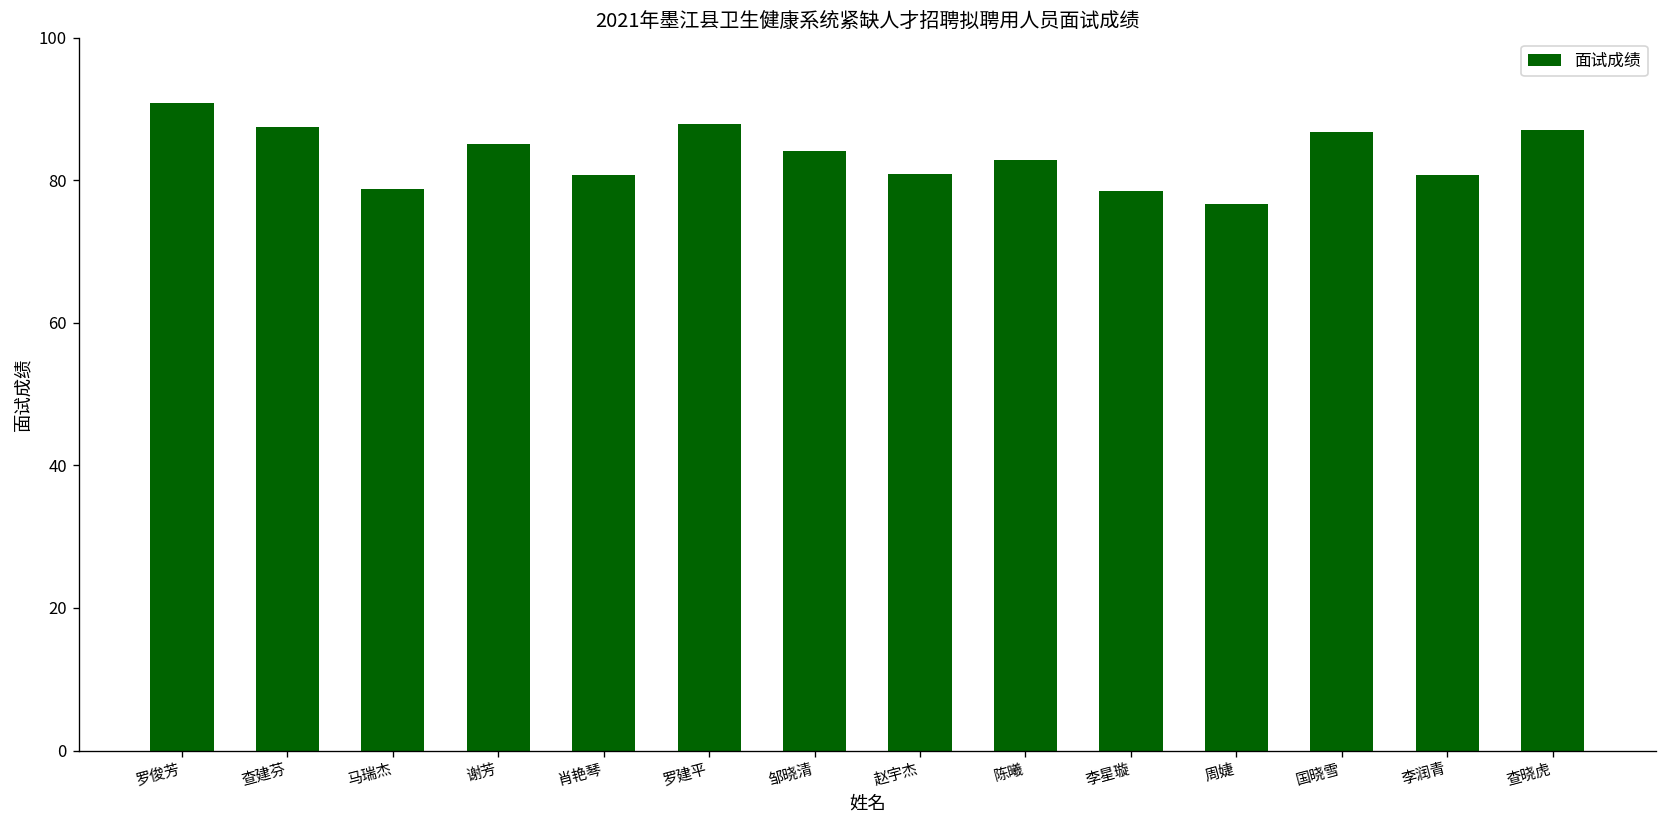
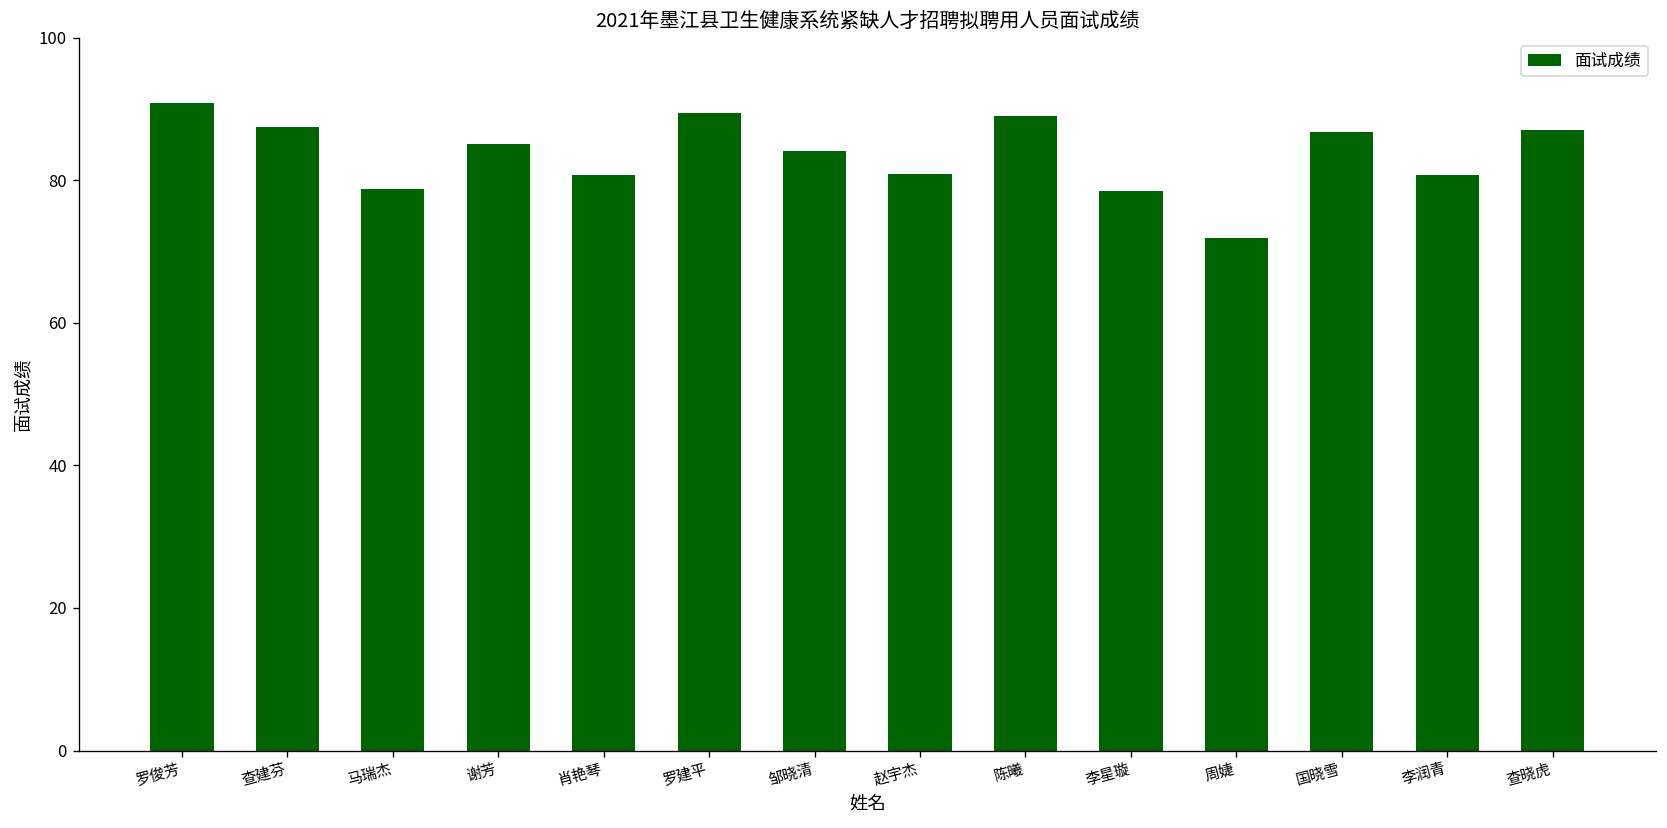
罗建平: 88 -> 89
陈曦: 83 -> 89
周婕: 77 -> 72
